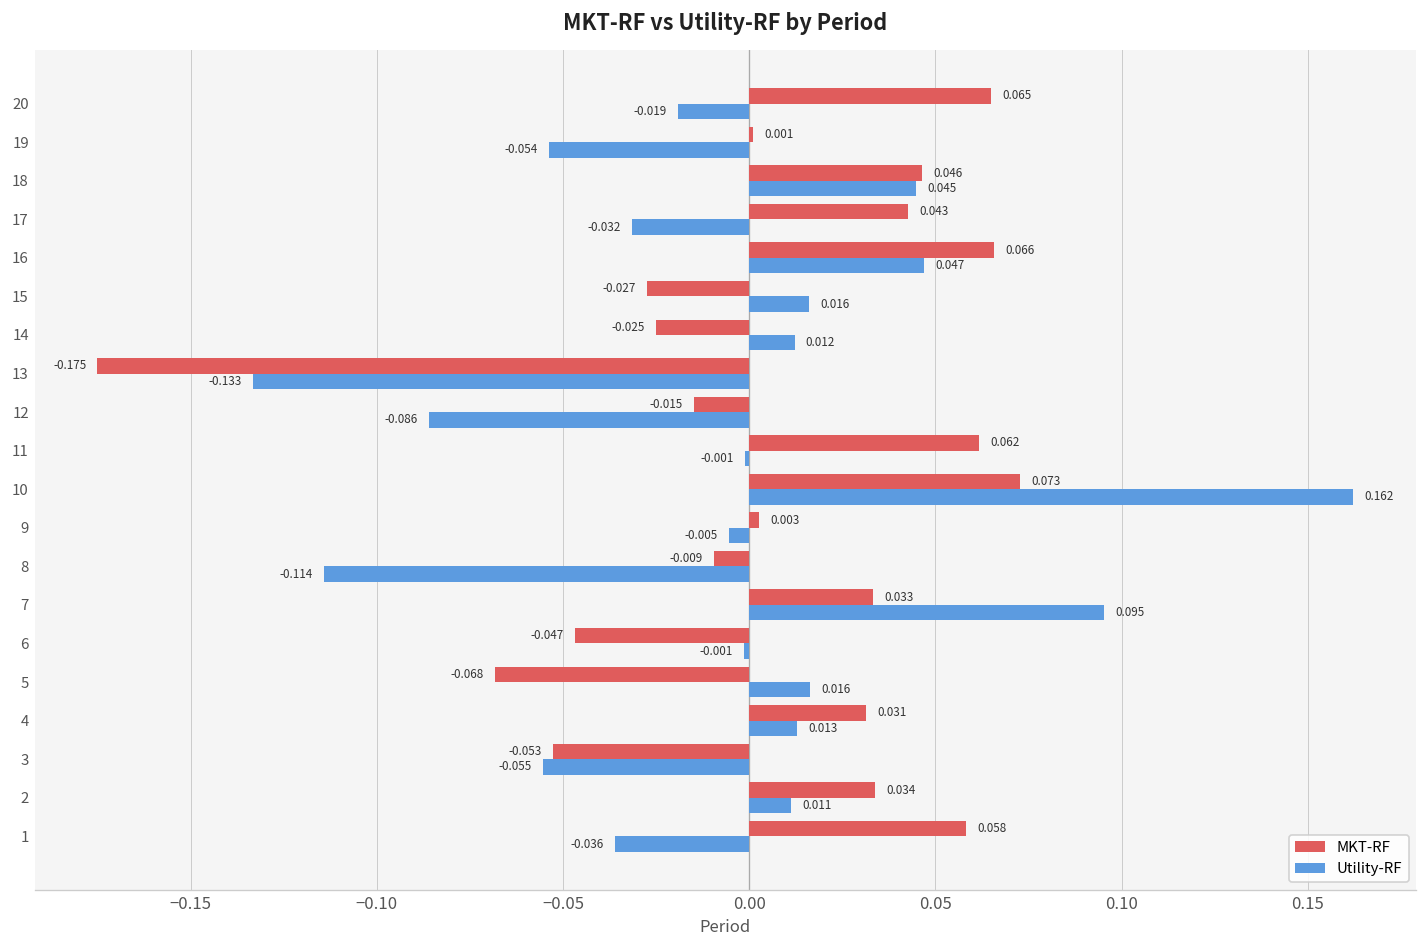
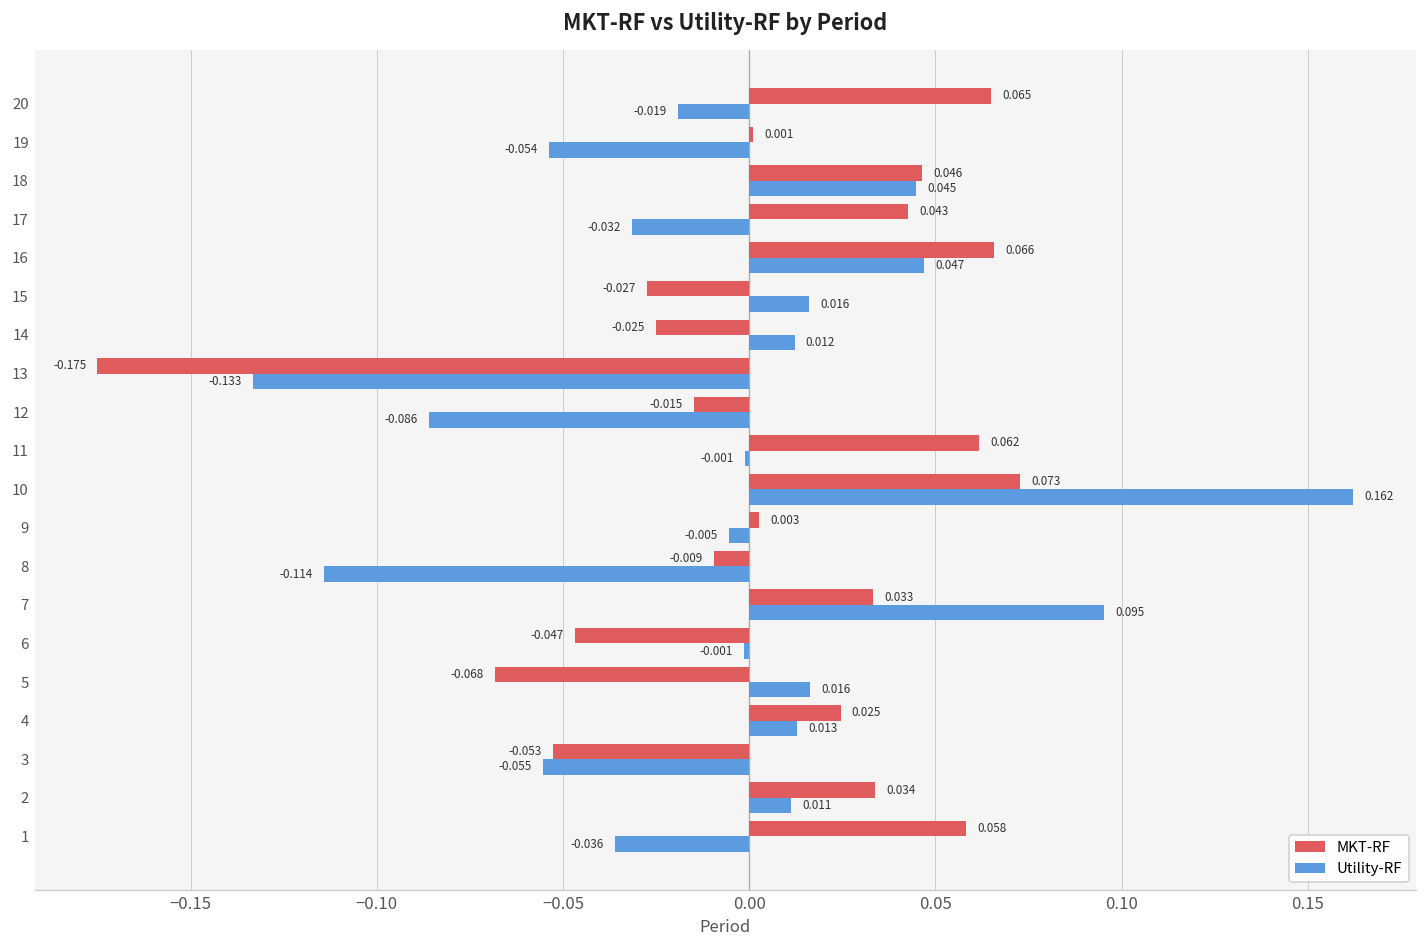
MKT-RF, 4: 0.031 -> 0.025
